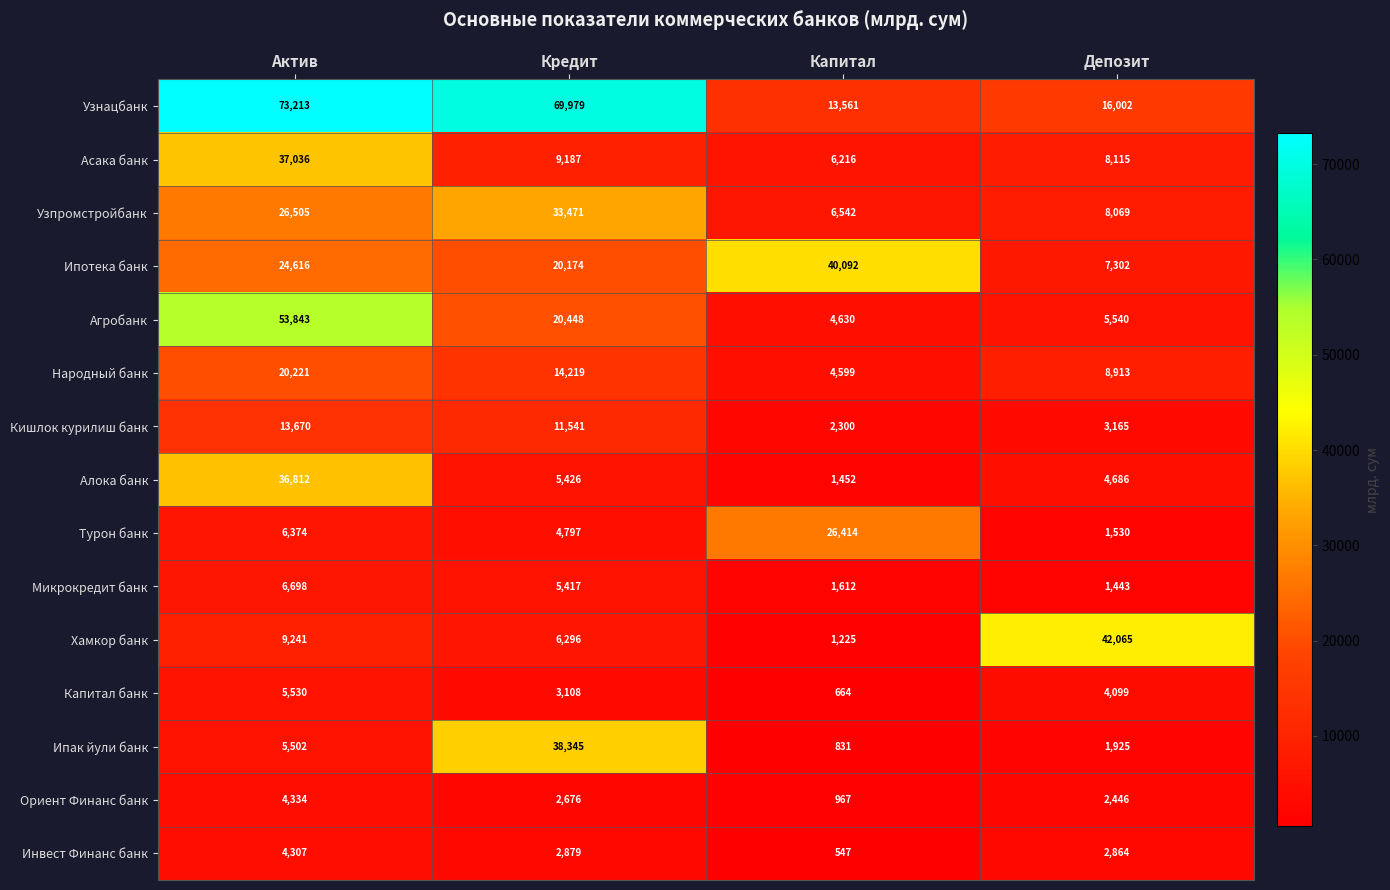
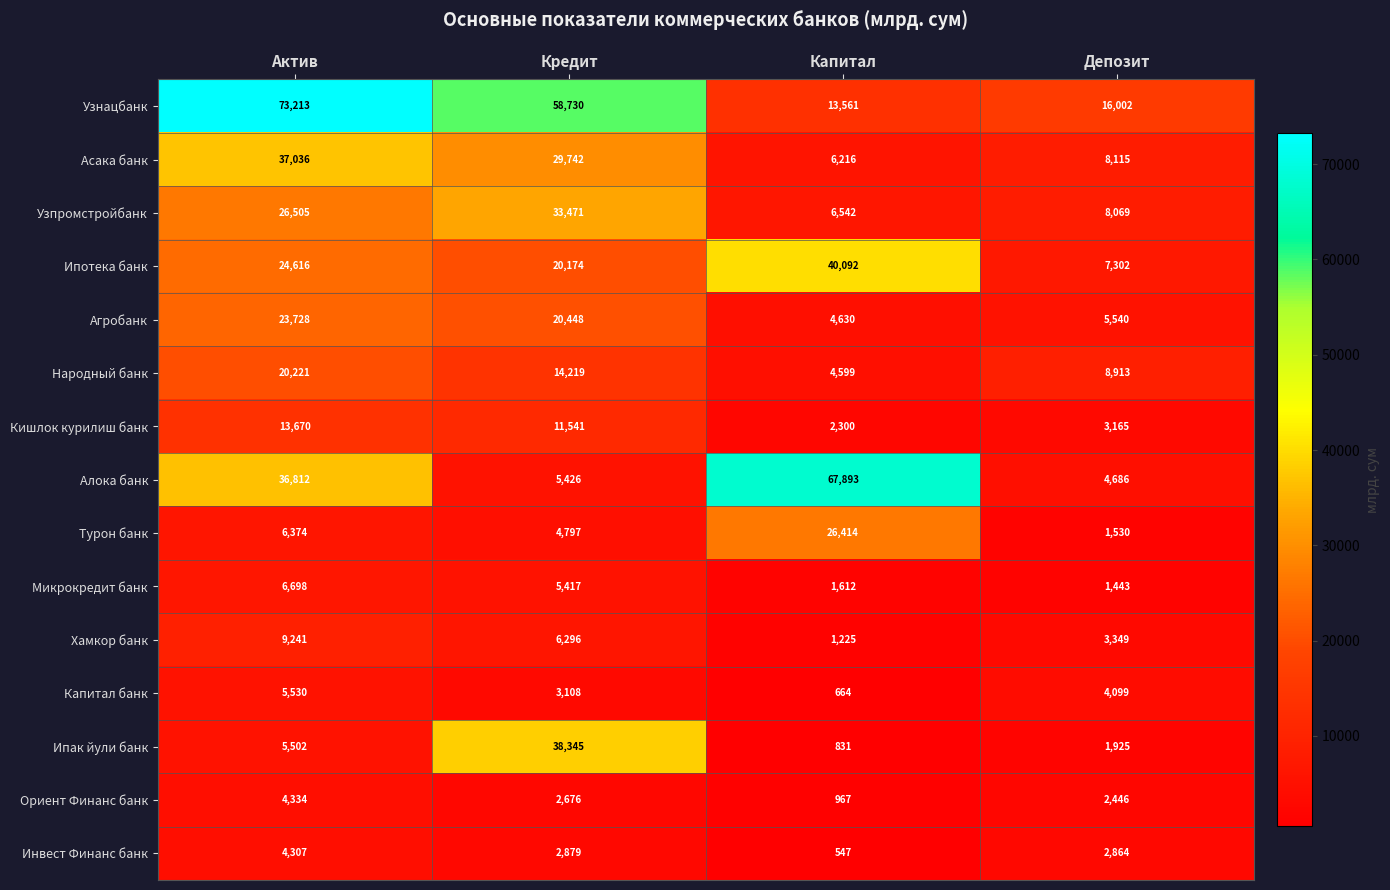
Узнацбанк, Кредит: 69,979 -> 58,730
Асака банк, Кредит: 9,187 -> 29,742
Агробанк, Актив: 53,843 -> 23,728
Алока банк, Капитал: 1,452 -> 67,893
Хамкор банк, Депозит: 42,065 -> 3,349
